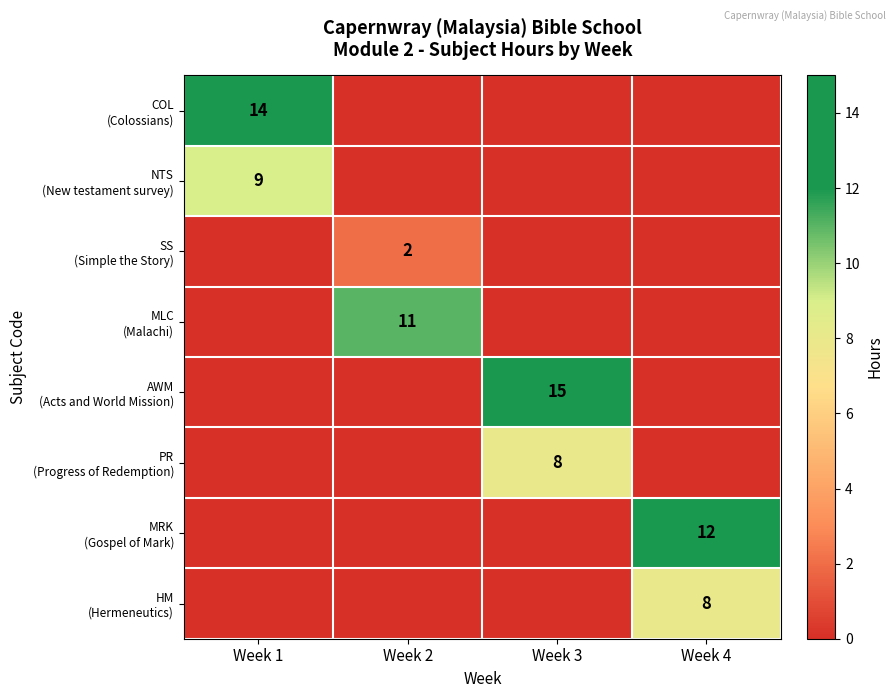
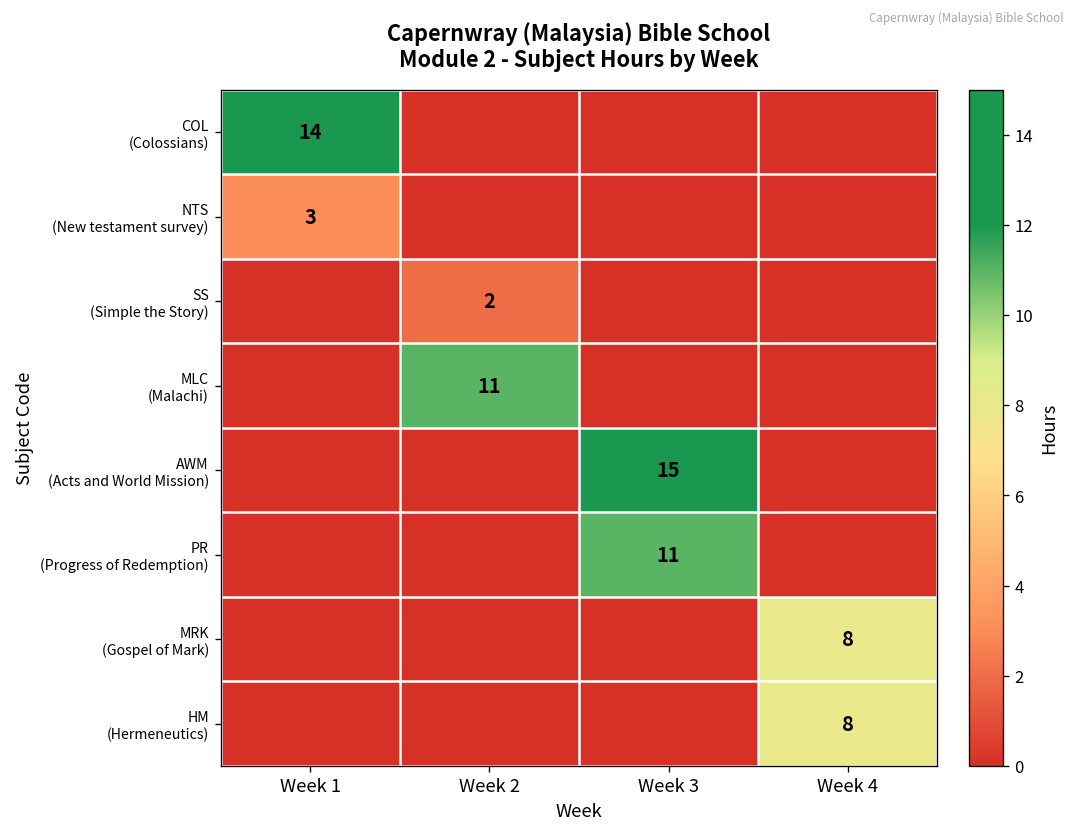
NTS (New testament survey), Week 1: 9 -> 3
PR (Progress of Redemption), Week 3: 8 -> 11
MRK (Gospel of Mark), Week 4: 12 -> 8
